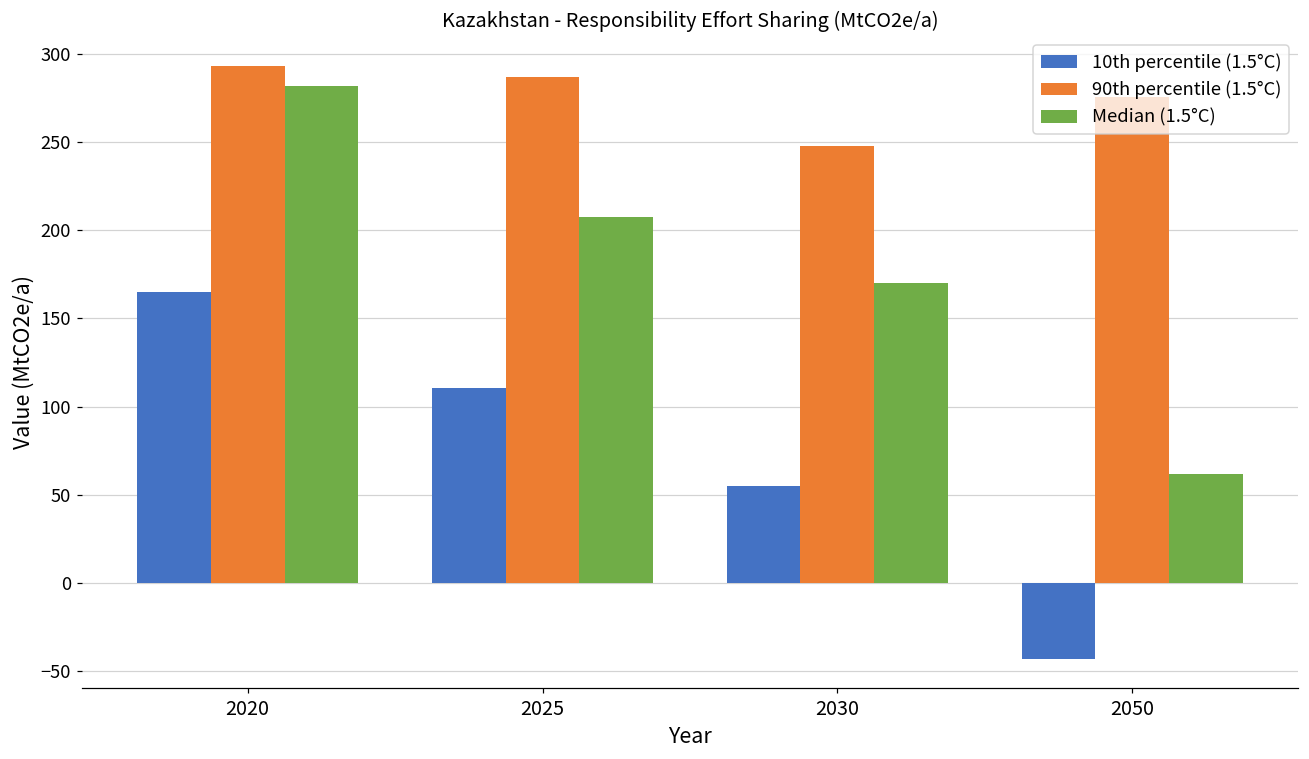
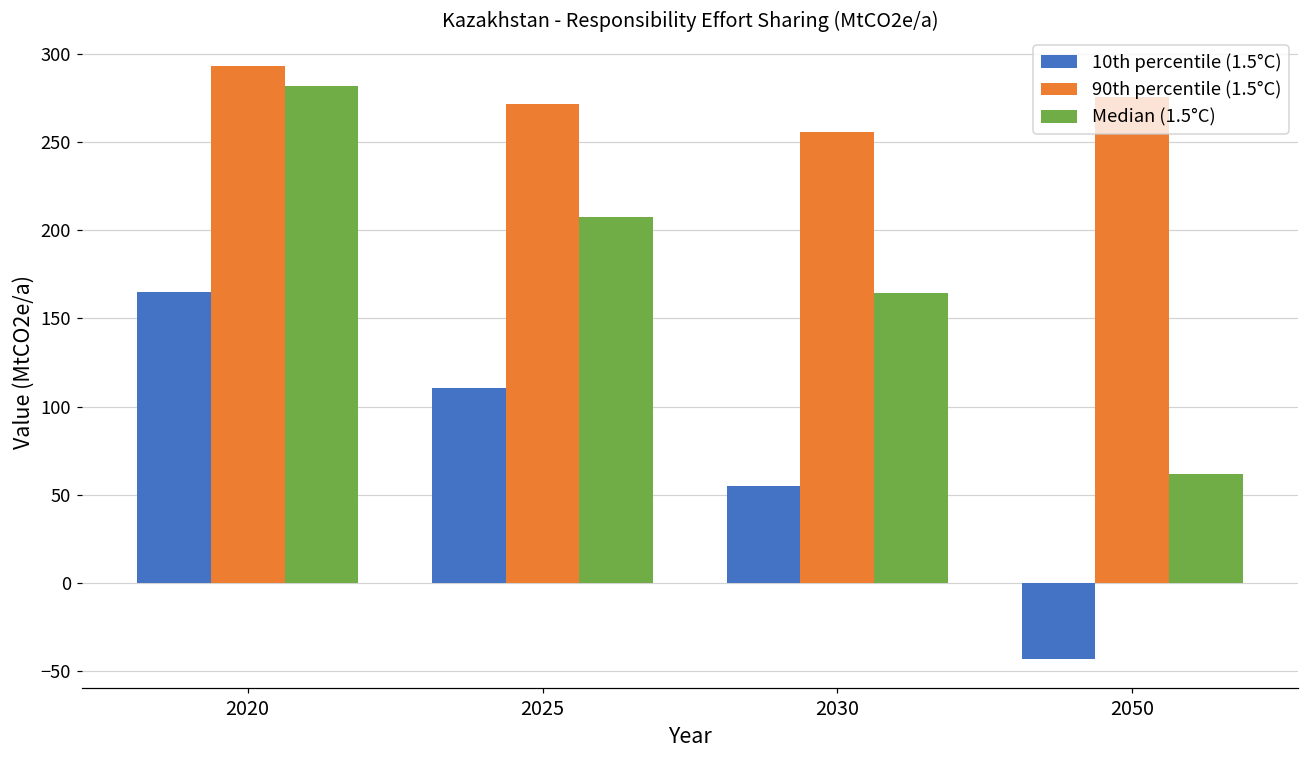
90th percentile (1.5°C), 2025: 287 -> 272
90th percentile (1.5°C), 2030: 248 -> 256
Median (1.5°C), 2030: 170 -> 164
